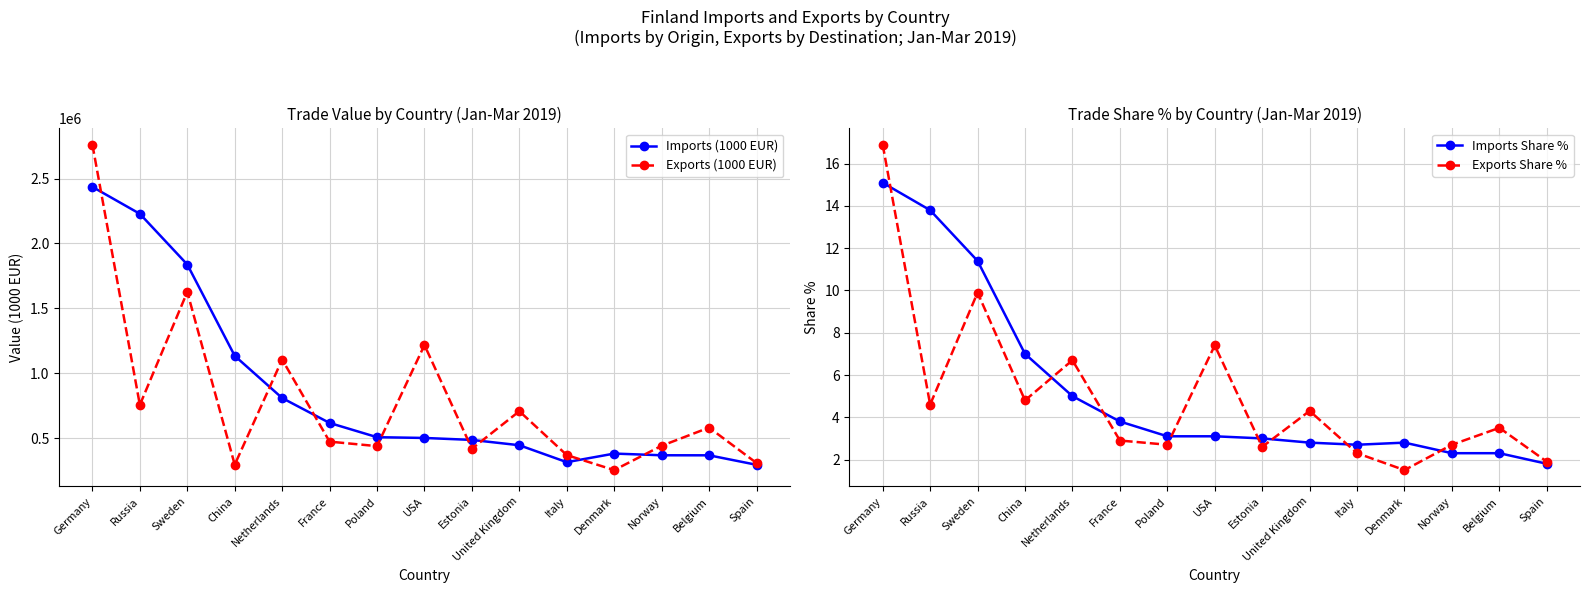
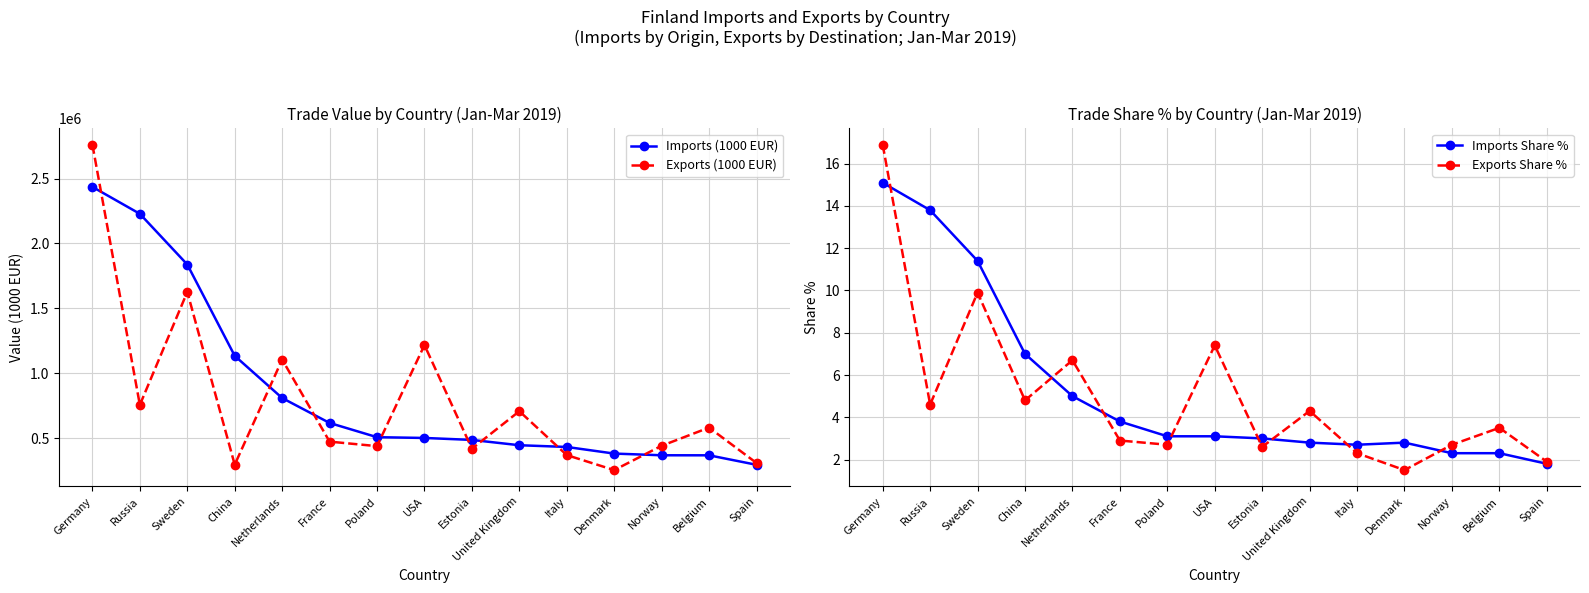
Trade Value by Country (Jan-Mar 2019), Imports (1000 EUR), Italy: 310000 -> 430000
